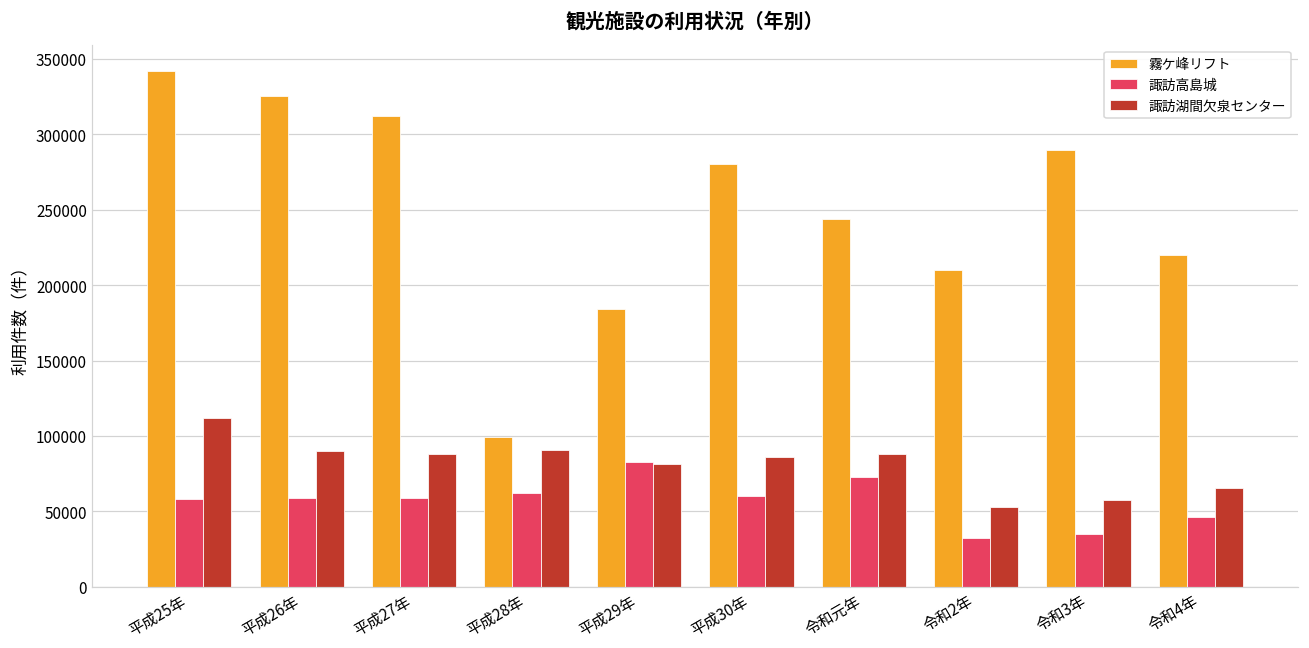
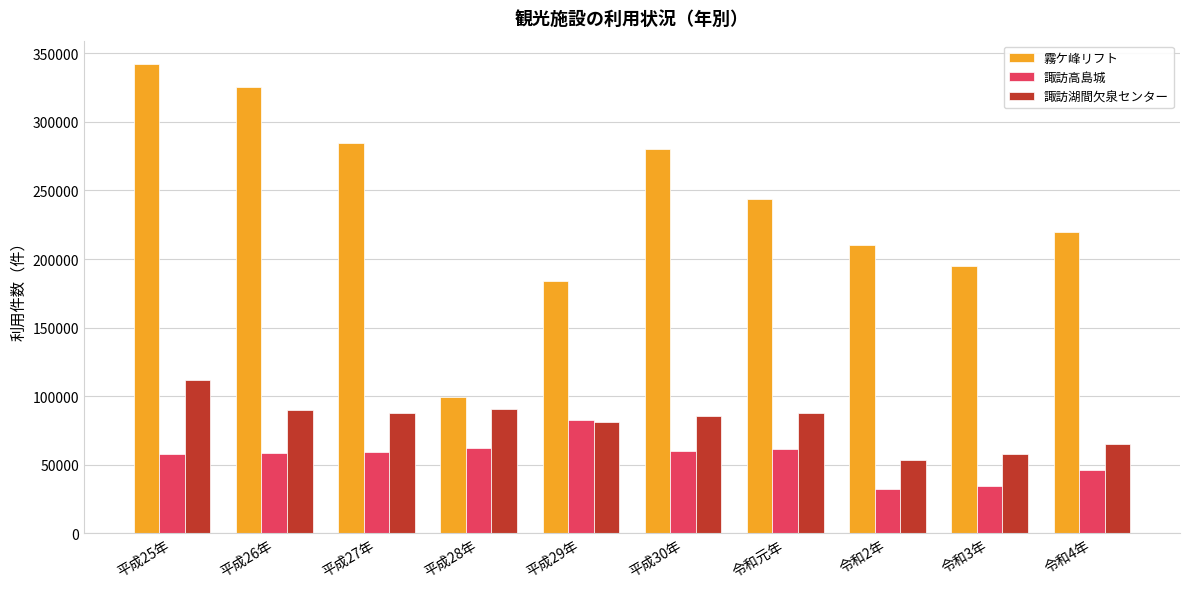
霧ケ峰リフト, 平成27年: 312000 -> 284000
諏訪高島城, 令和元年: 73000 -> 61000
霧ケ峰リフト, 令和3年: 289000 -> 195000
